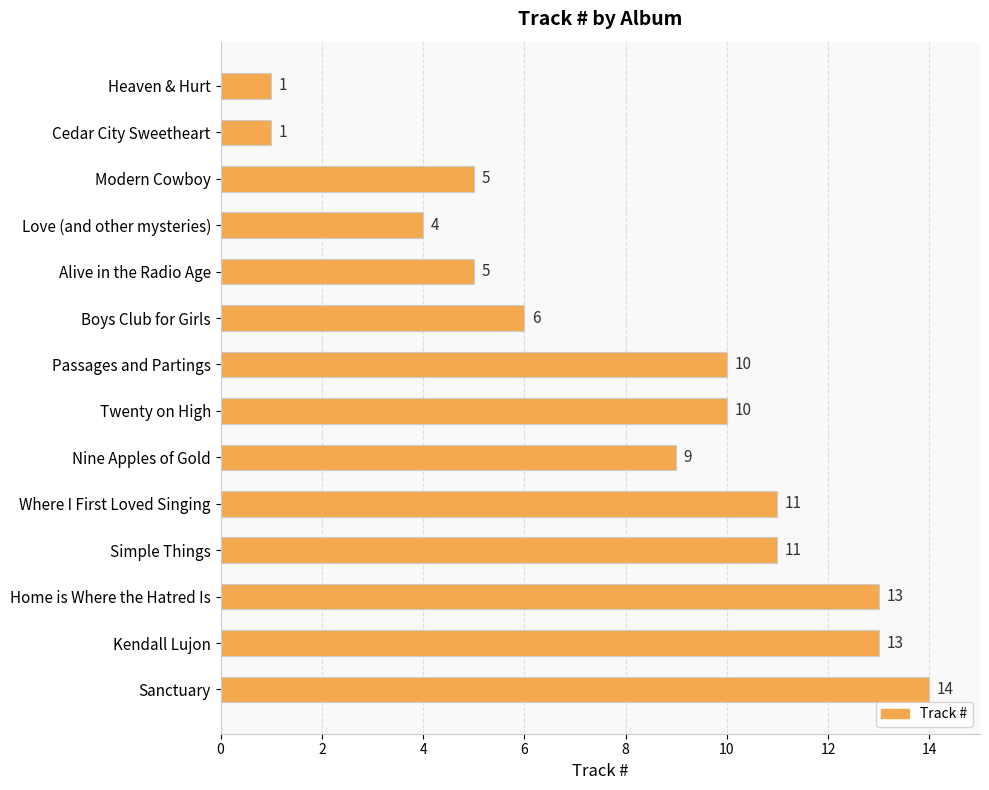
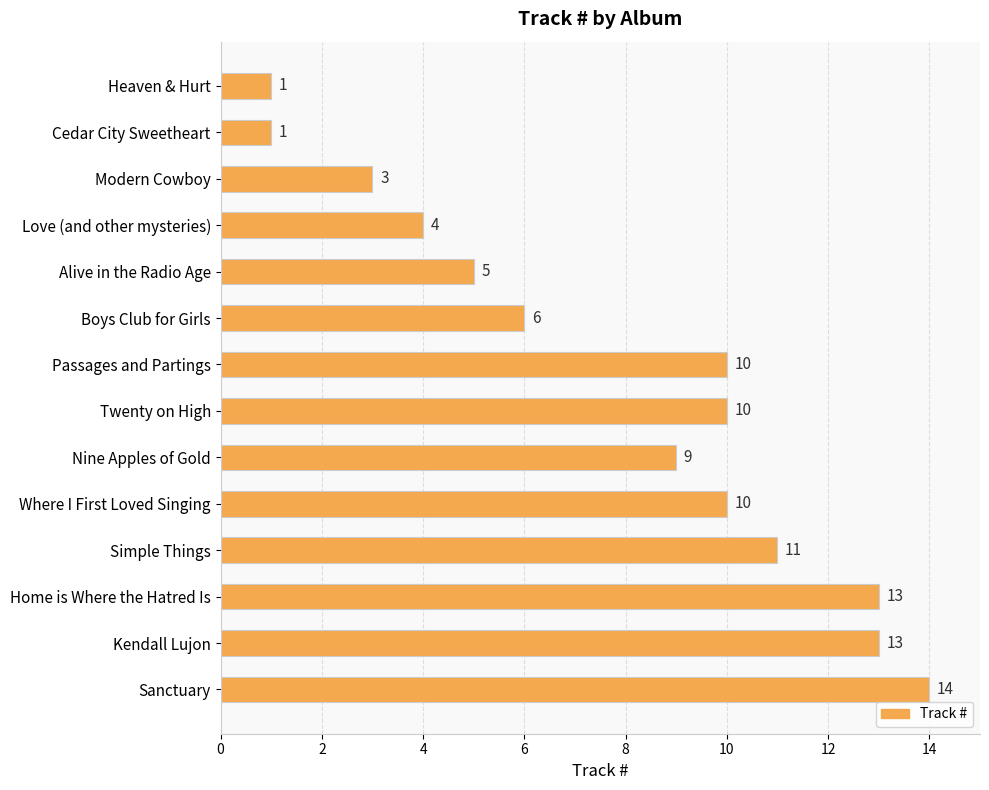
Modern Cowboy: 5 -> 3
Where I First Loved Singing: 11 -> 10
